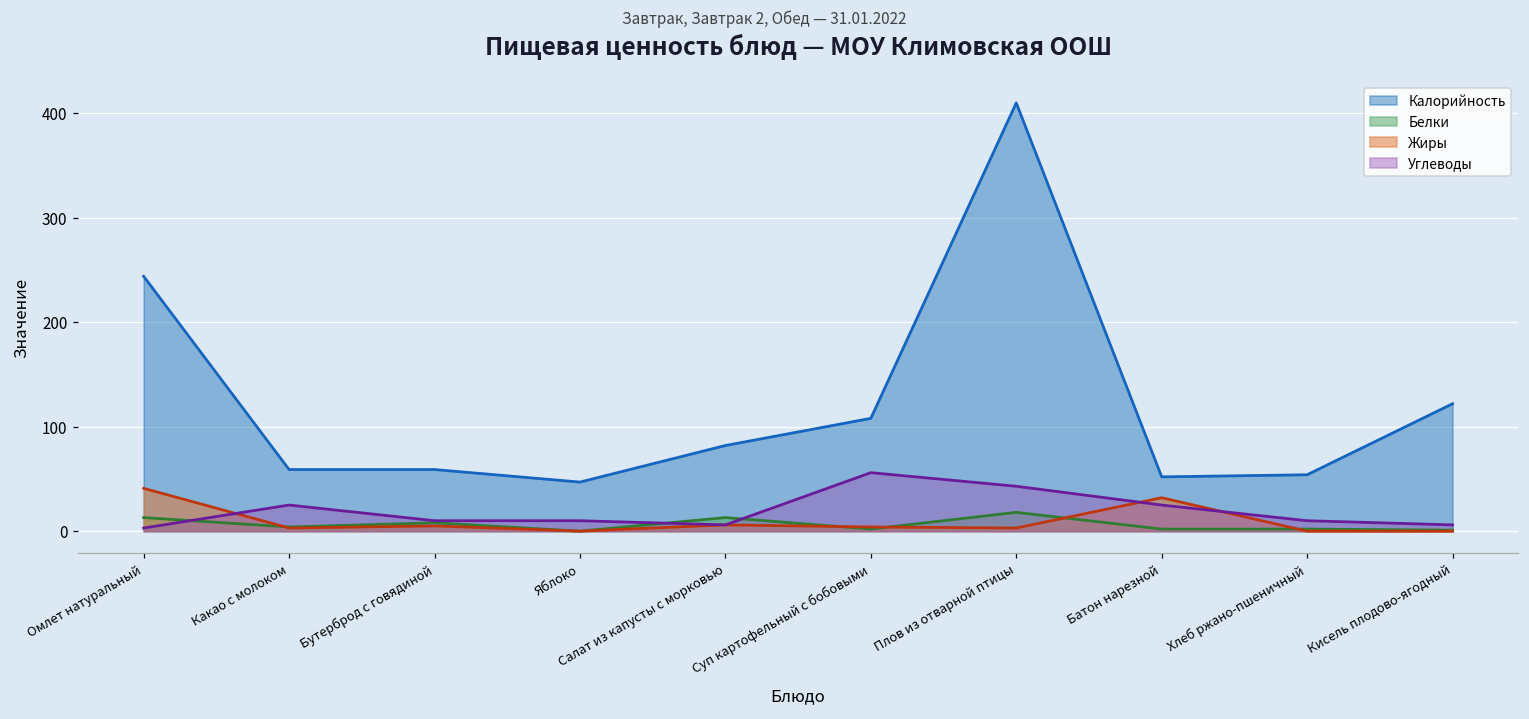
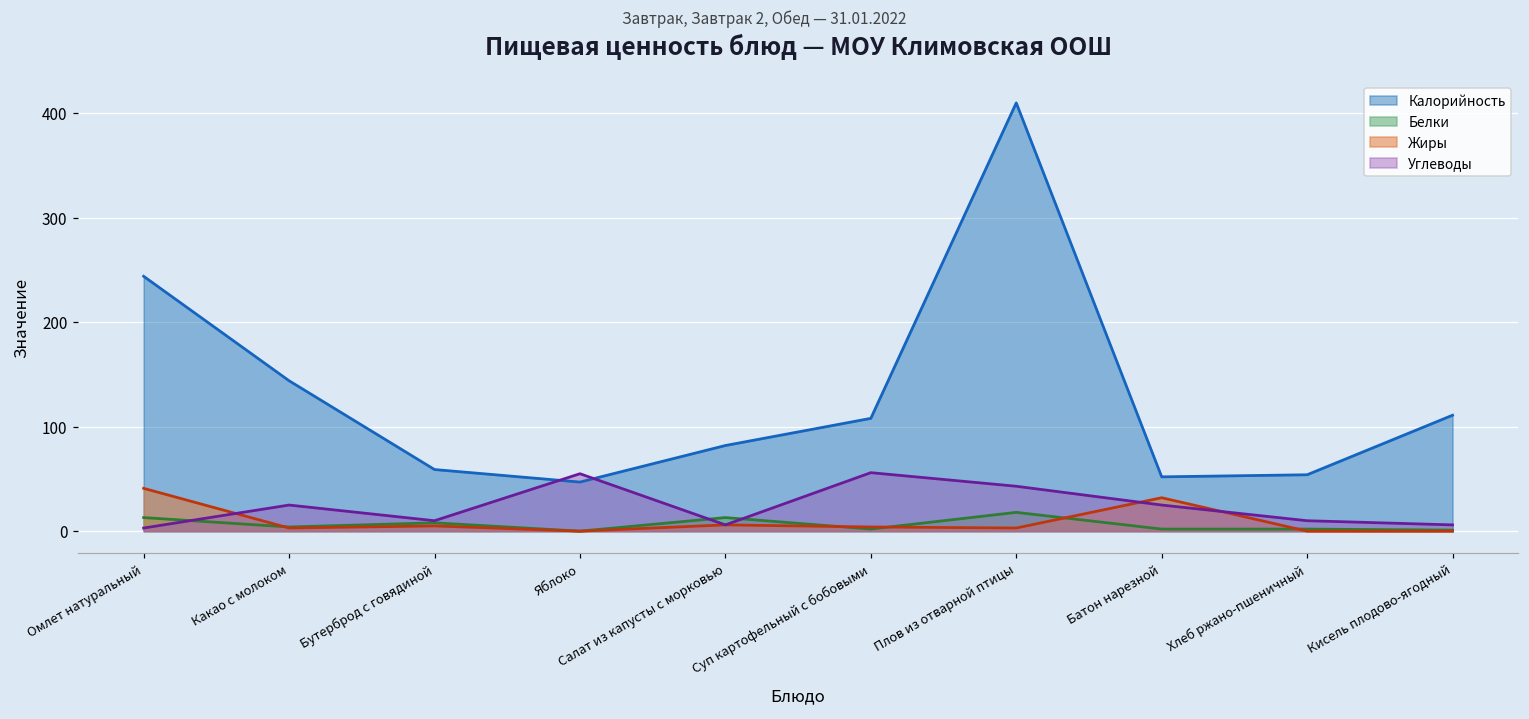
Калорийность, Какао с молоком: 60 -> 140
Углеводы, Яблоко: 10 -> 60
Калорийность, Кисель плодово-ягодный: 120 -> 110
